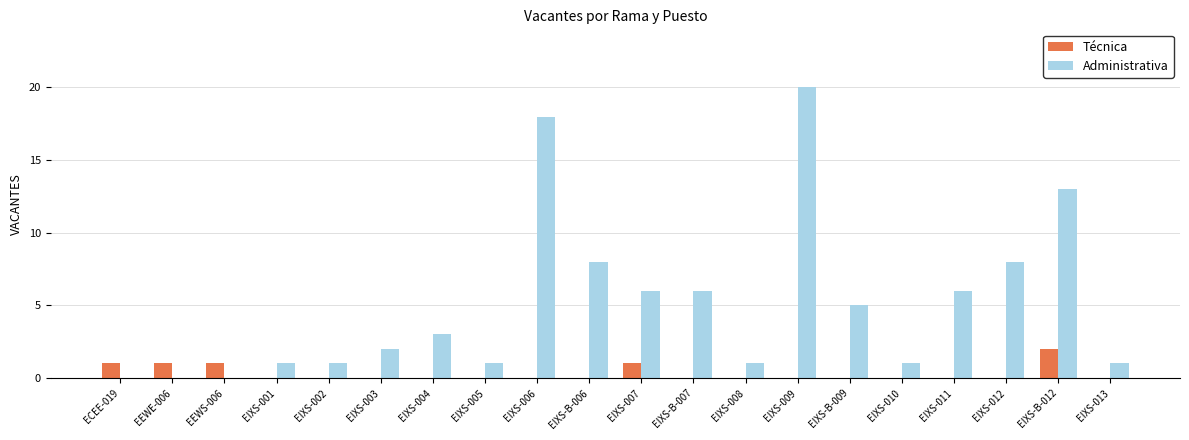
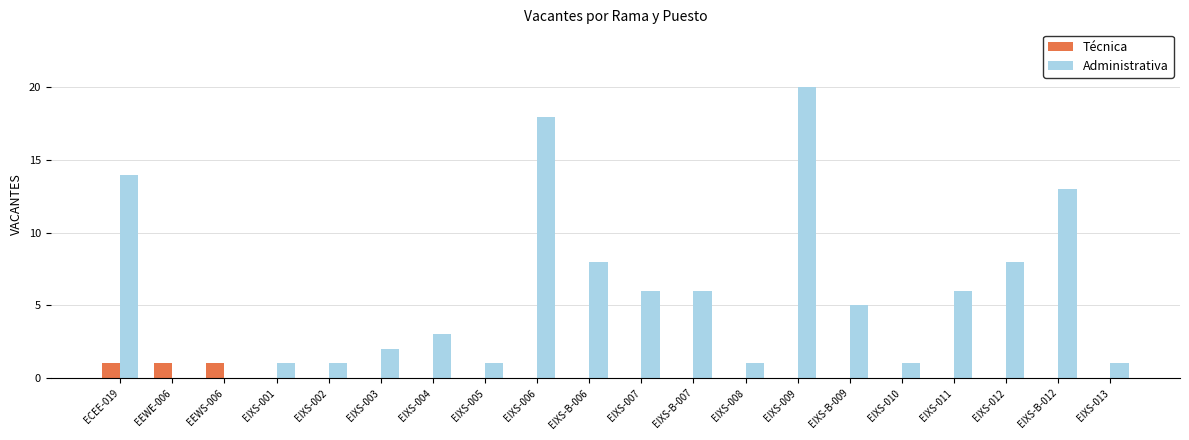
Administrativa, ECEE-019: 0 -> 14
Técnica, EIXS-007: 1 -> 0
Técnica, EIXS-B-012: 2 -> 0
